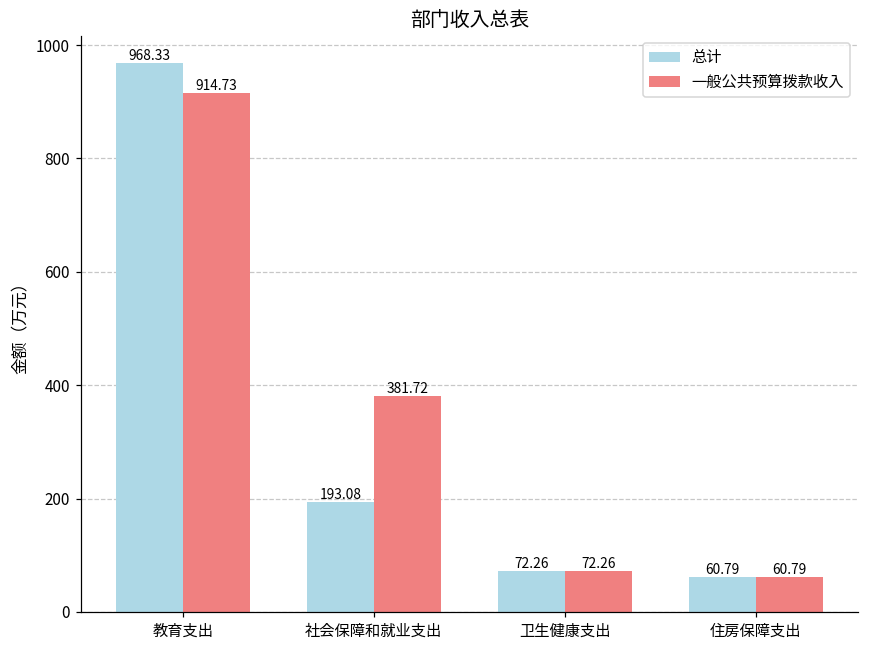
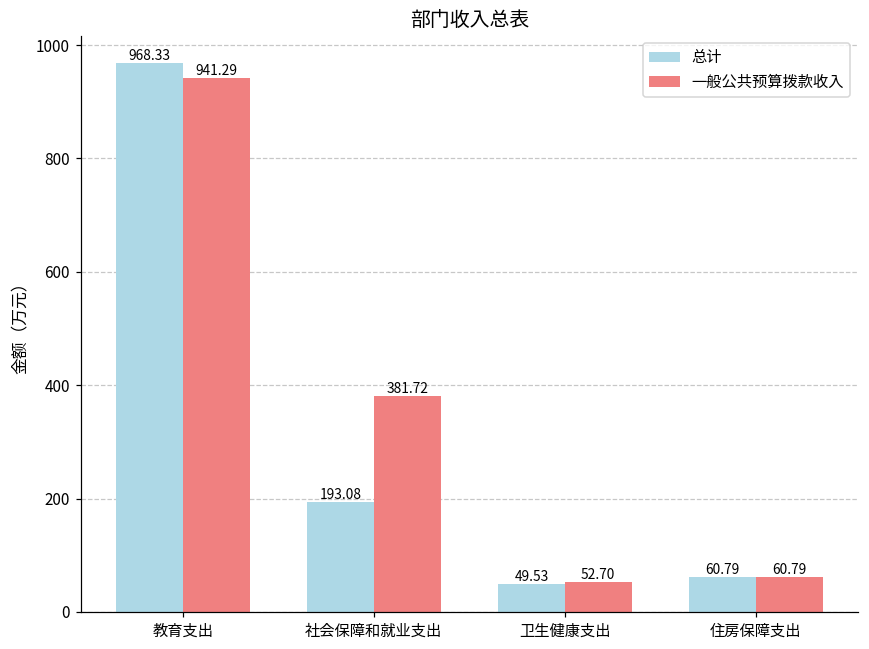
一般公共预算拨款收入, 教育支出: 914.73 -> 941.29
总计, 卫生健康支出: 72.26 -> 49.53
一般公共预算拨款收入, 卫生健康支出: 72.26 -> 52.70
